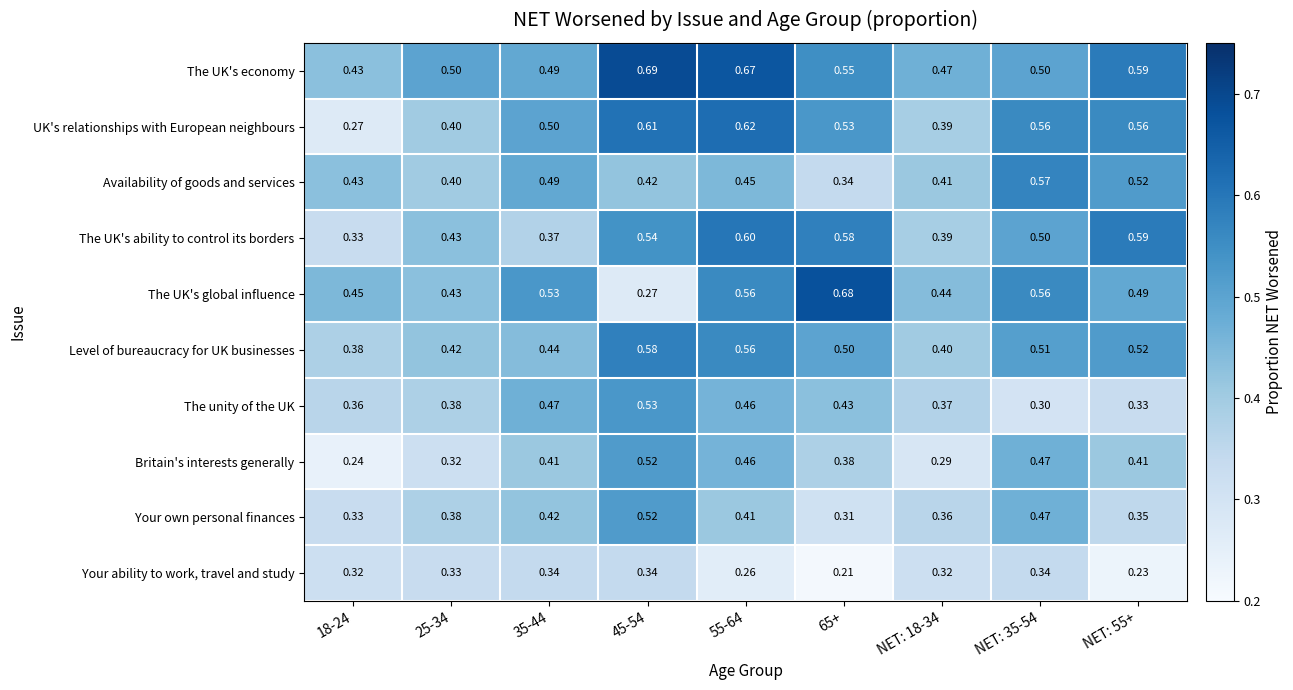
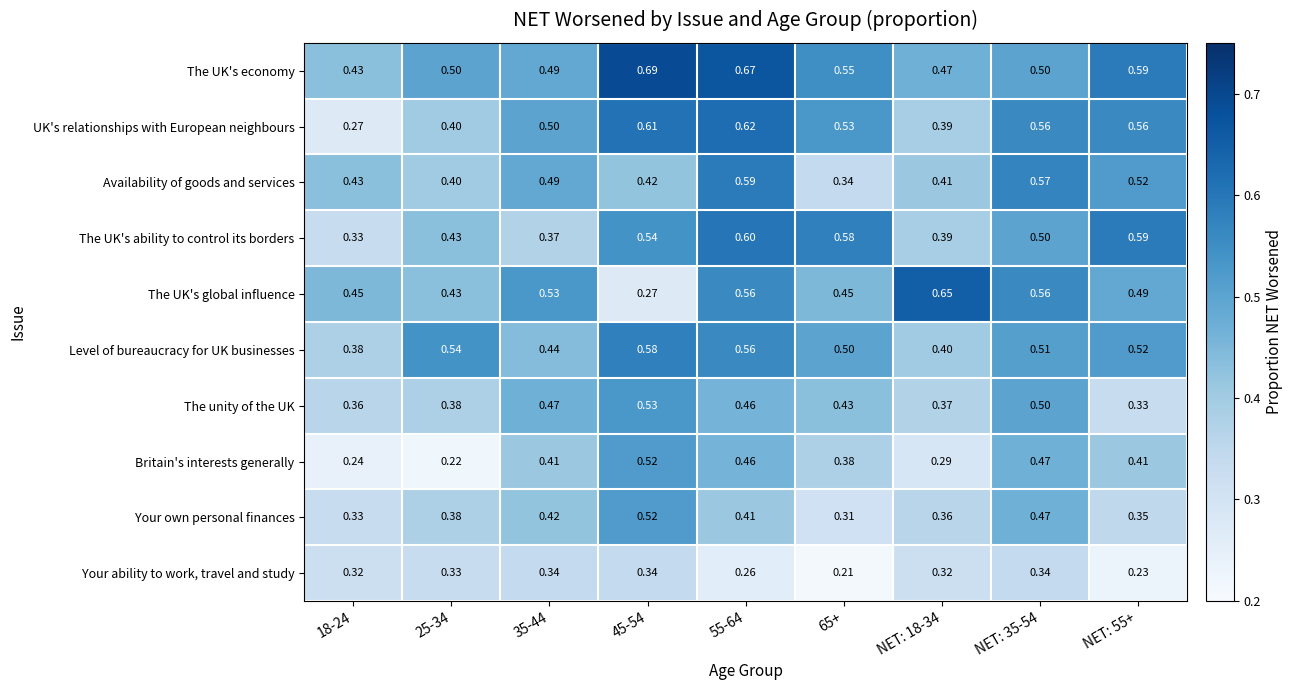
Availability of goods and services, 55-64: 0.45 -> 0.59
The UK's global influence, 65+: 0.68 -> 0.45
The UK's global influence, NET: 18-34: 0.44 -> 0.65
Level of bureaucracy for UK businesses, 25-34: 0.42 -> 0.54
The unity of the UK, NET: 35-54: 0.30 -> 0.50
Britain's interests generally, 25-34: 0.32 -> 0.22
